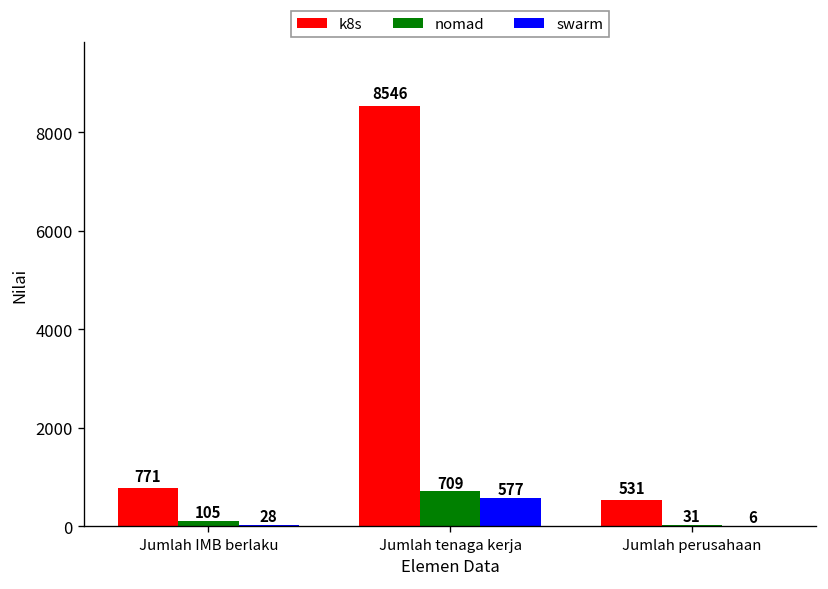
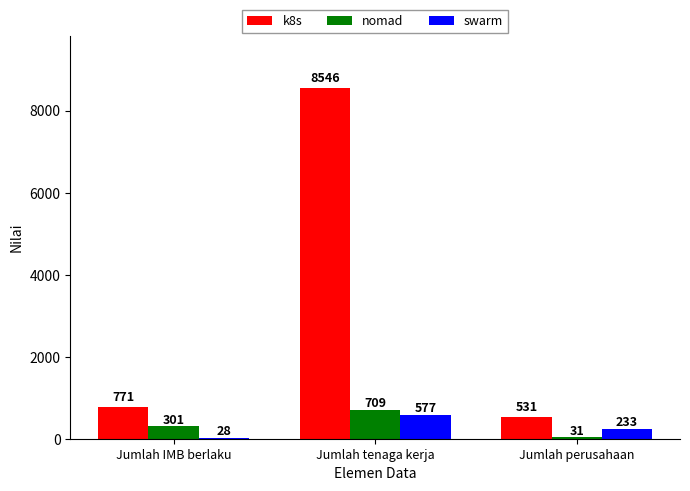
nomad, Jumlah IMB berlaku: 105 -> 301
swarm, Jumlah perusahaan: 6 -> 233
